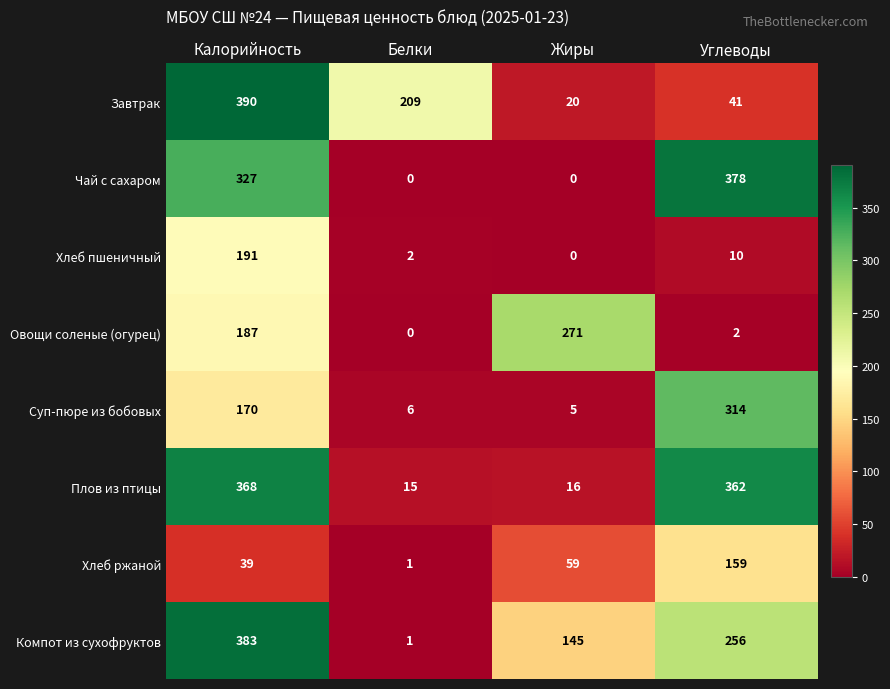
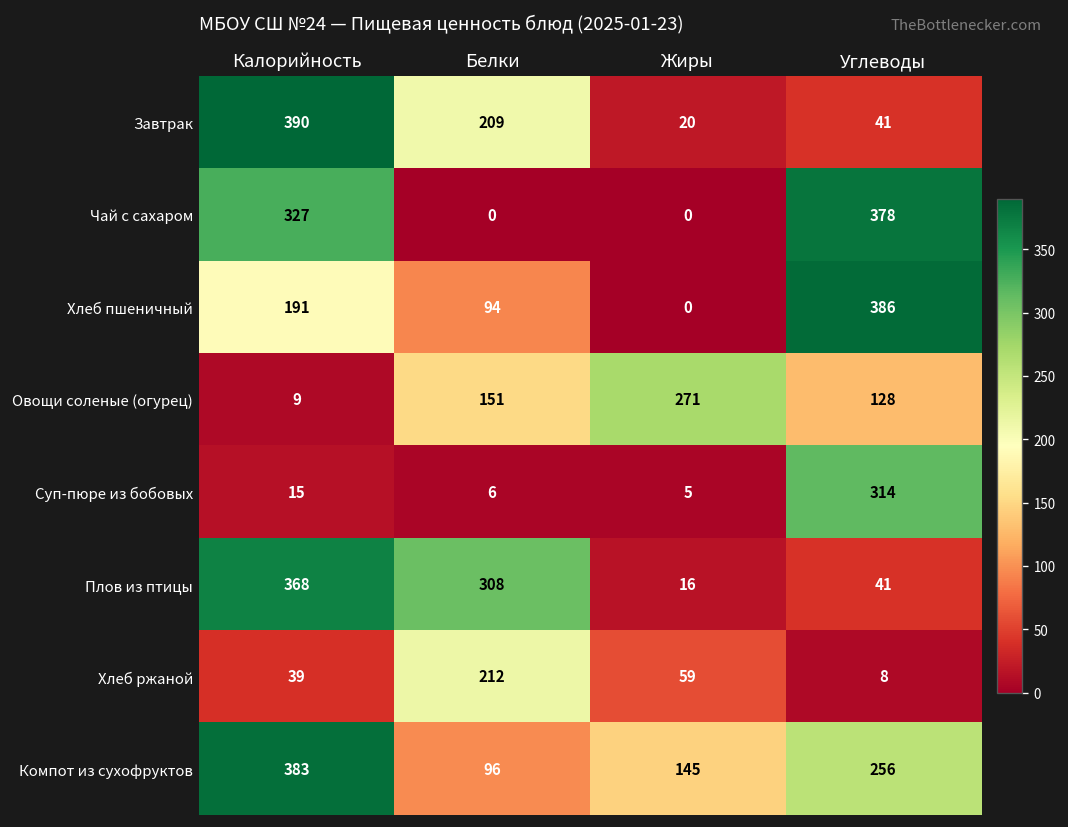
Хлеб пшеничный, Белки: 2 -> 94
Хлеб пшеничный, Углеводы: 10 -> 386
Овощи соленые (огурец), Калорийность: 187 -> 9
Овощи соленые (огурец), Белки: 0 -> 151
Овощи соленые (огурец), Углеводы: 2 -> 128
Суп-пюре из бобовых, Калорийность: 170 -> 15
Плов из птицы, Белки: 15 -> 308
Плов из птицы, Углеводы: 362 -> 41
Хлеб ржаной, Белки: 1 -> 212
Хлеб ржаной, Углеводы: 159 -> 8
Компот из сухофруктов, Белки: 1 -> 96
